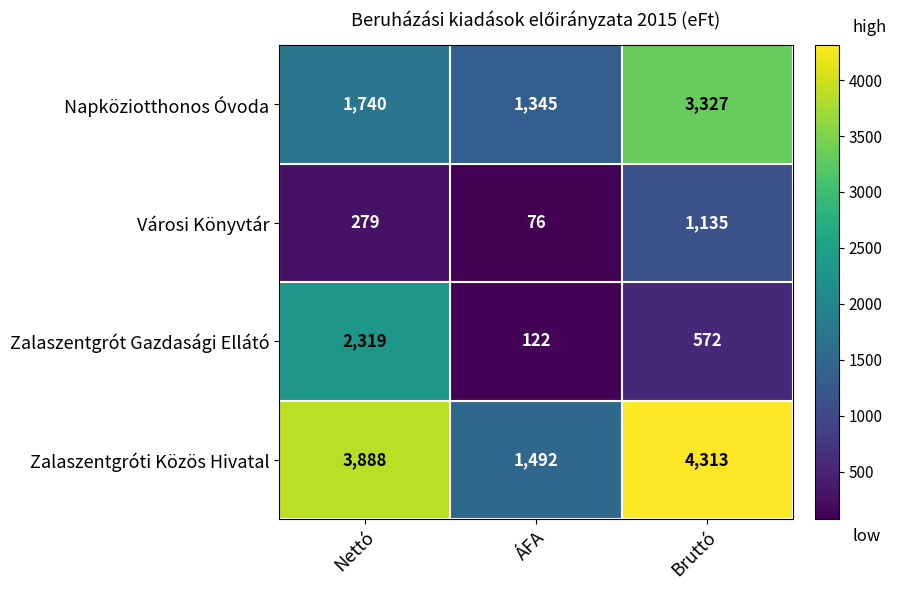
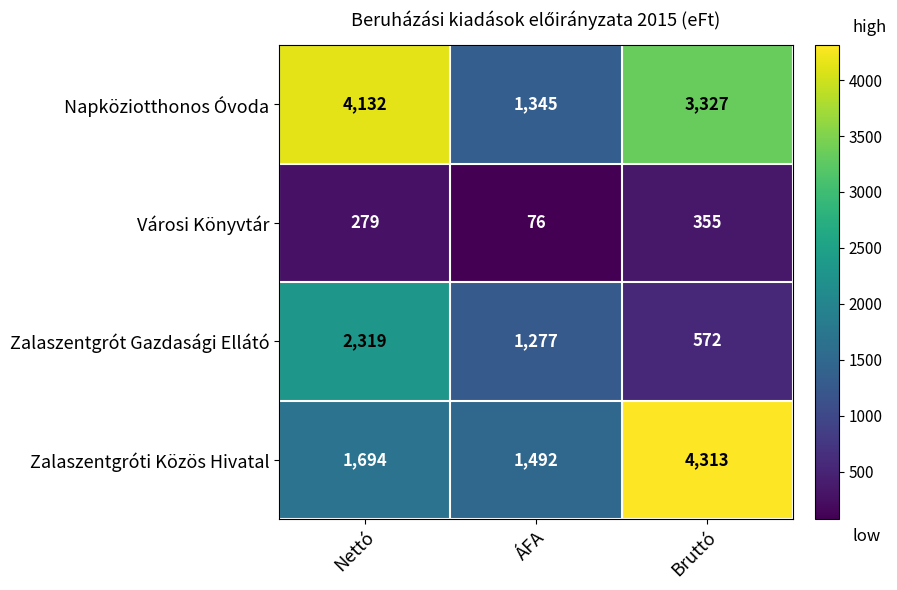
Napköziotthonos Óvoda, Nettó: 1,740 -> 4,132
Városi Könyvtár, Bruttó: 1,135 -> 355
Zalaszentgrót Gazdasági Ellátó, ÁFA: 122 -> 1,277
Zalaszentgróti Közös Hivatal, Nettó: 3,888 -> 1,694
